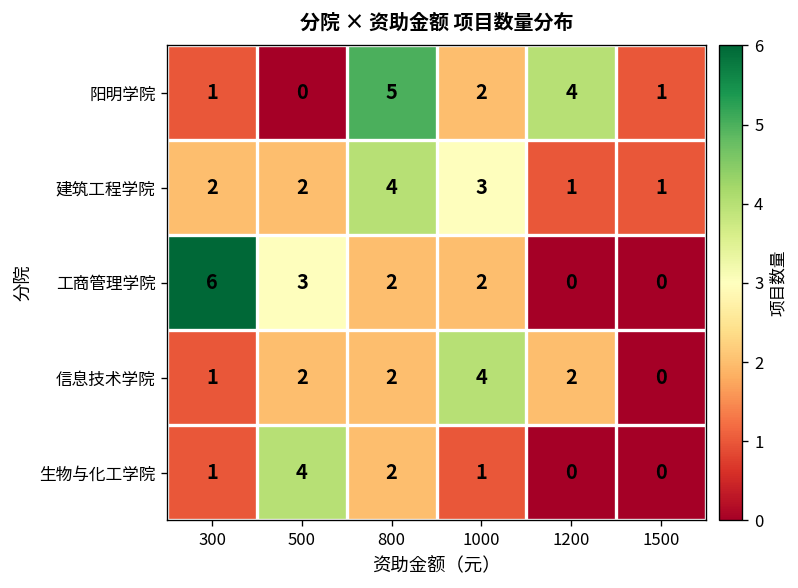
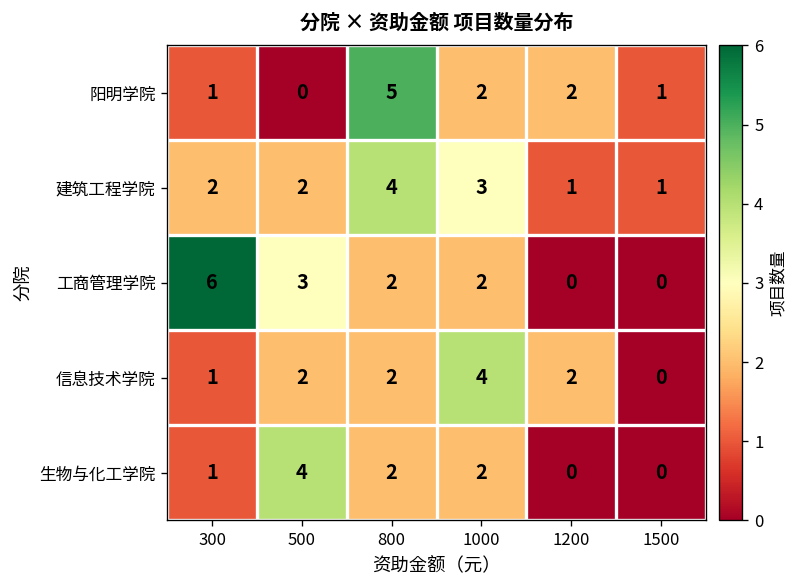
阳明学院, 1200: 4 -> 2
生物与化工学院, 1000: 1 -> 2
